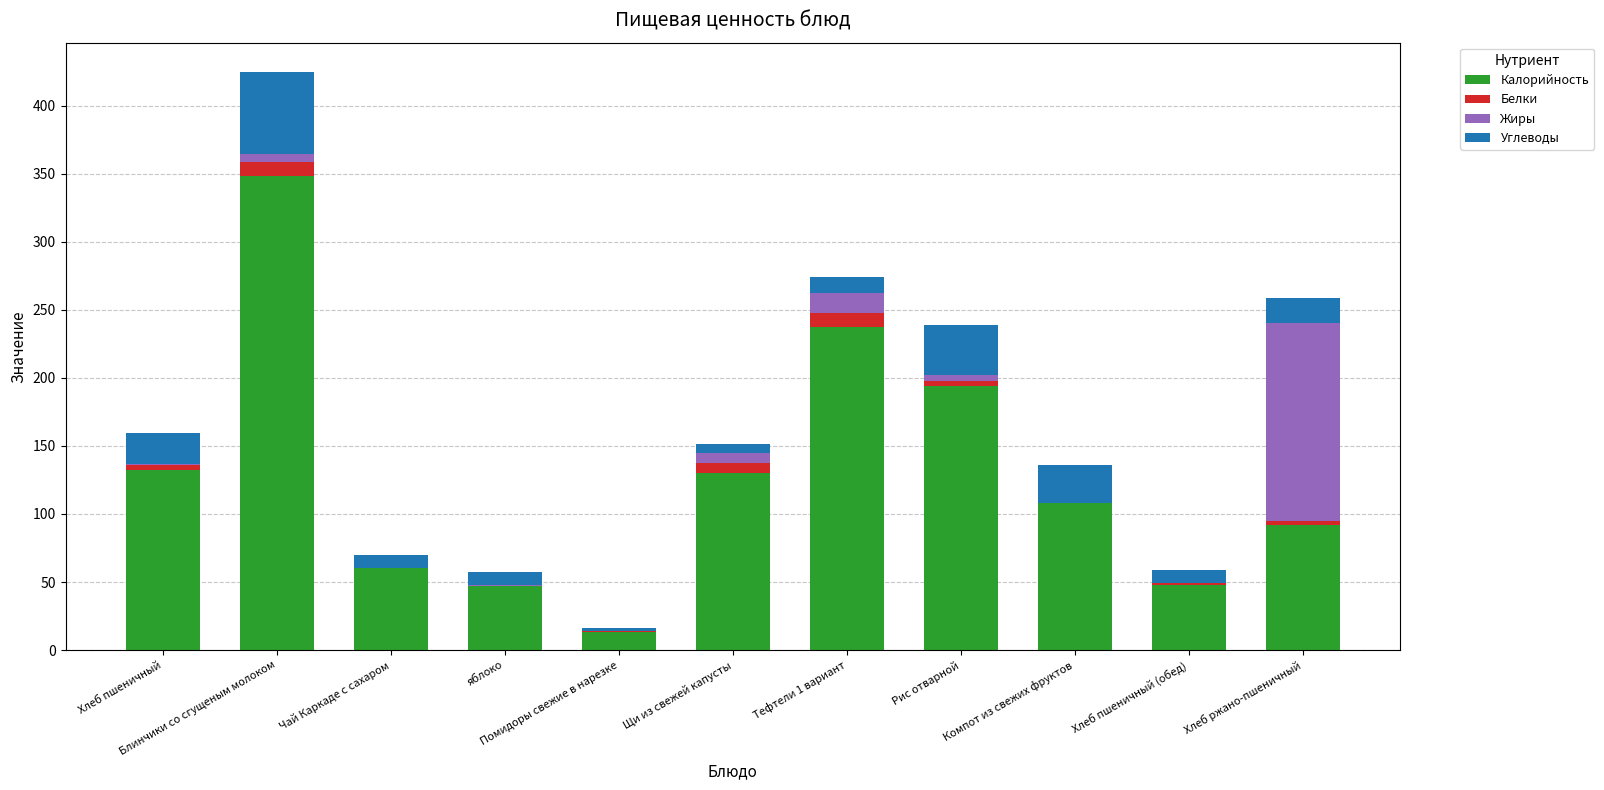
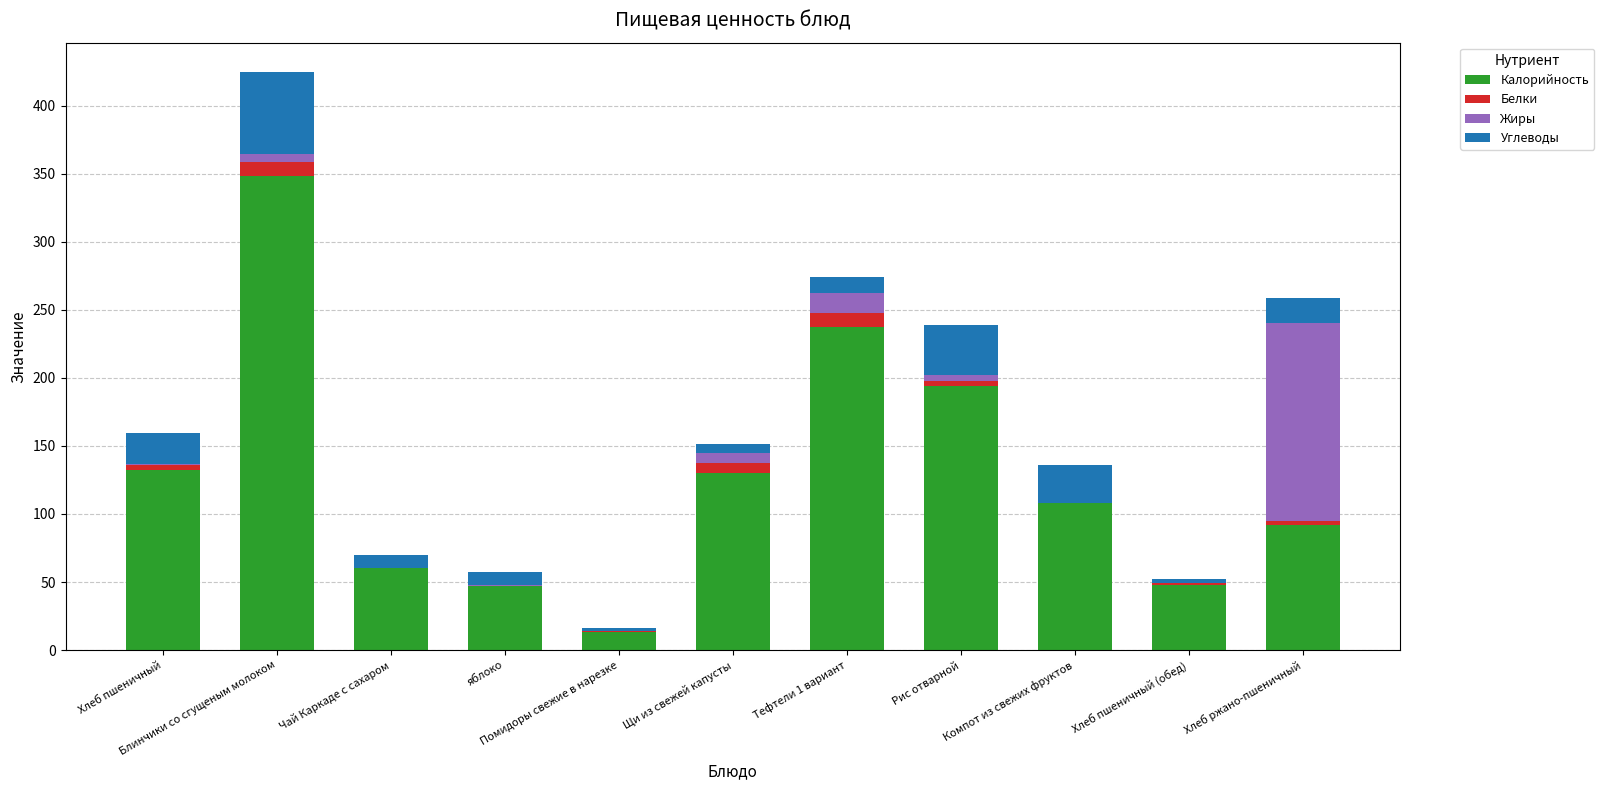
Углеводы, Хлеб пшеничный (обед): 9 -> 3
